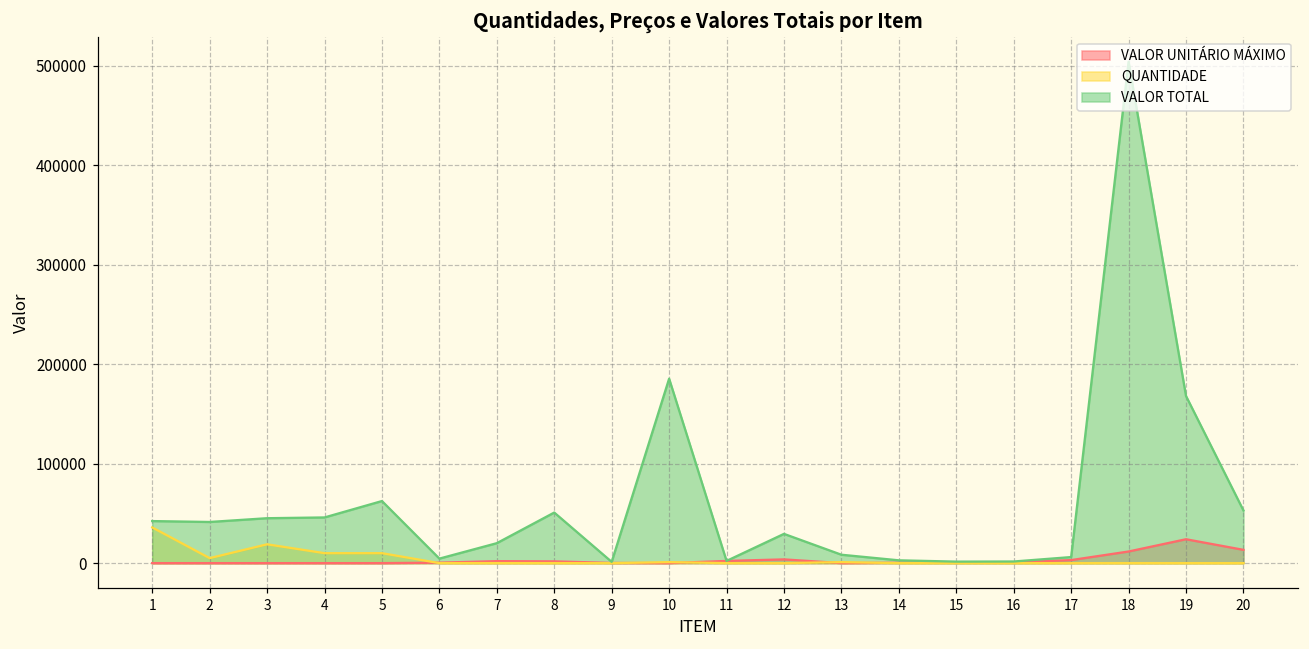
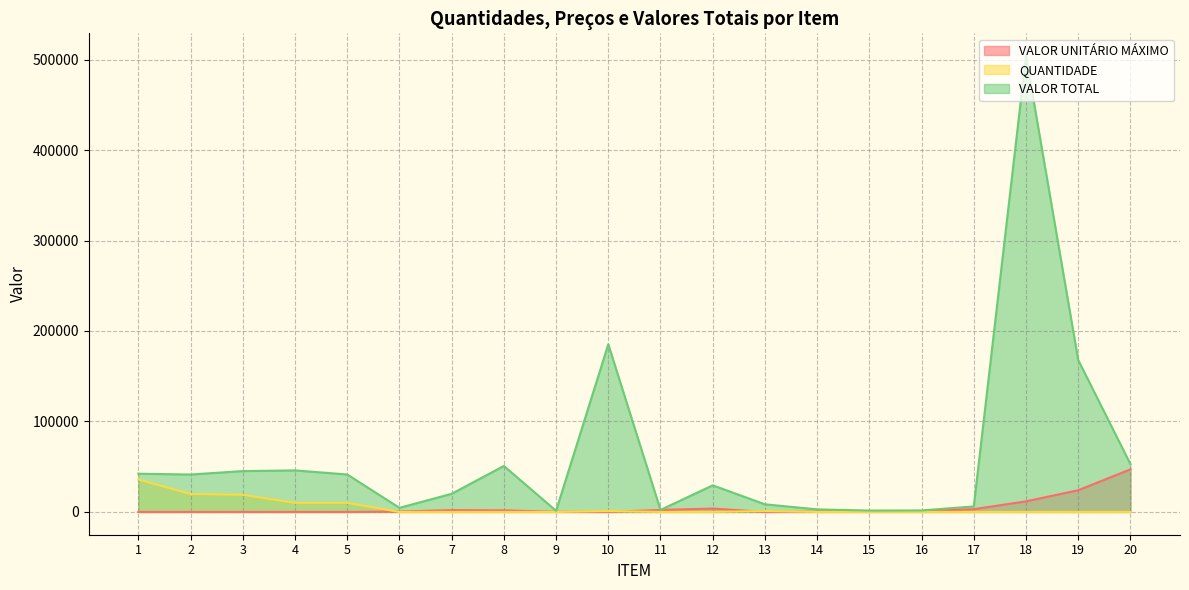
QUANTIDADE, 2: 10000 -> 20000
VALOR TOTAL, 5: 60000 -> 40000
VALOR UNITÁRIO MÁXIMO, 20: 10000 -> 50000
